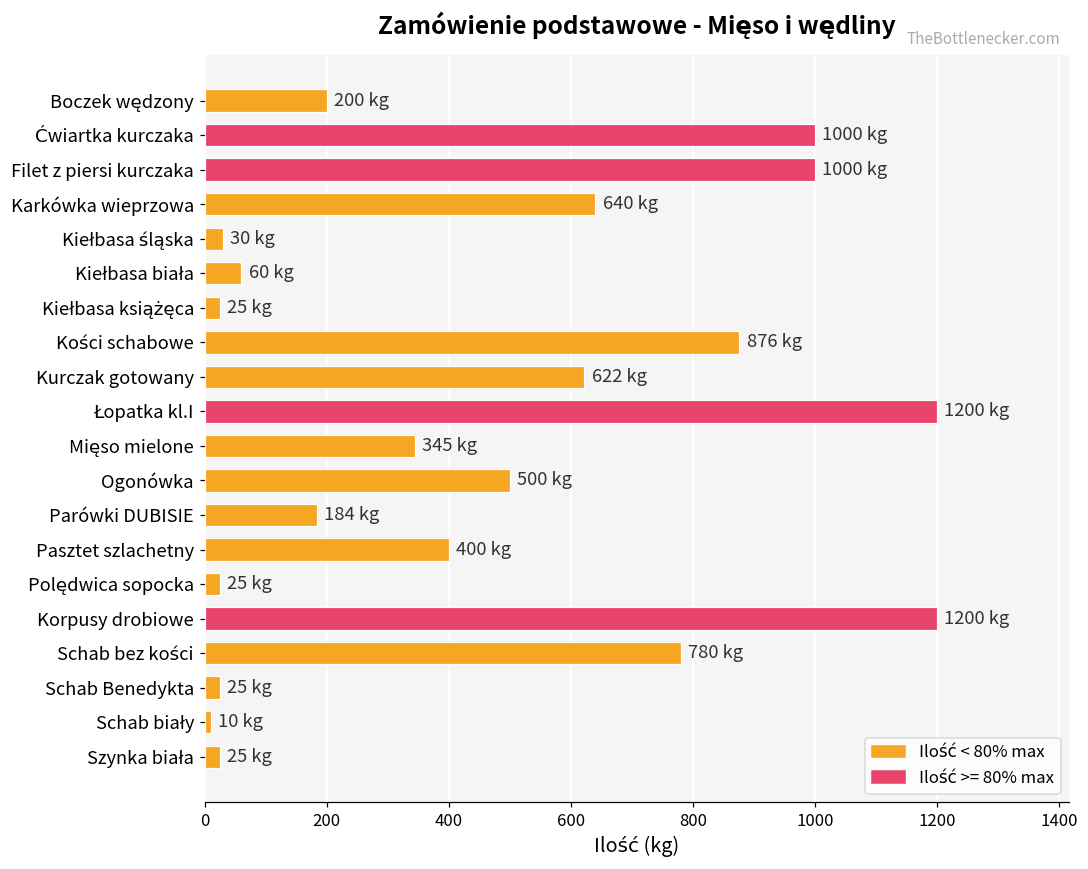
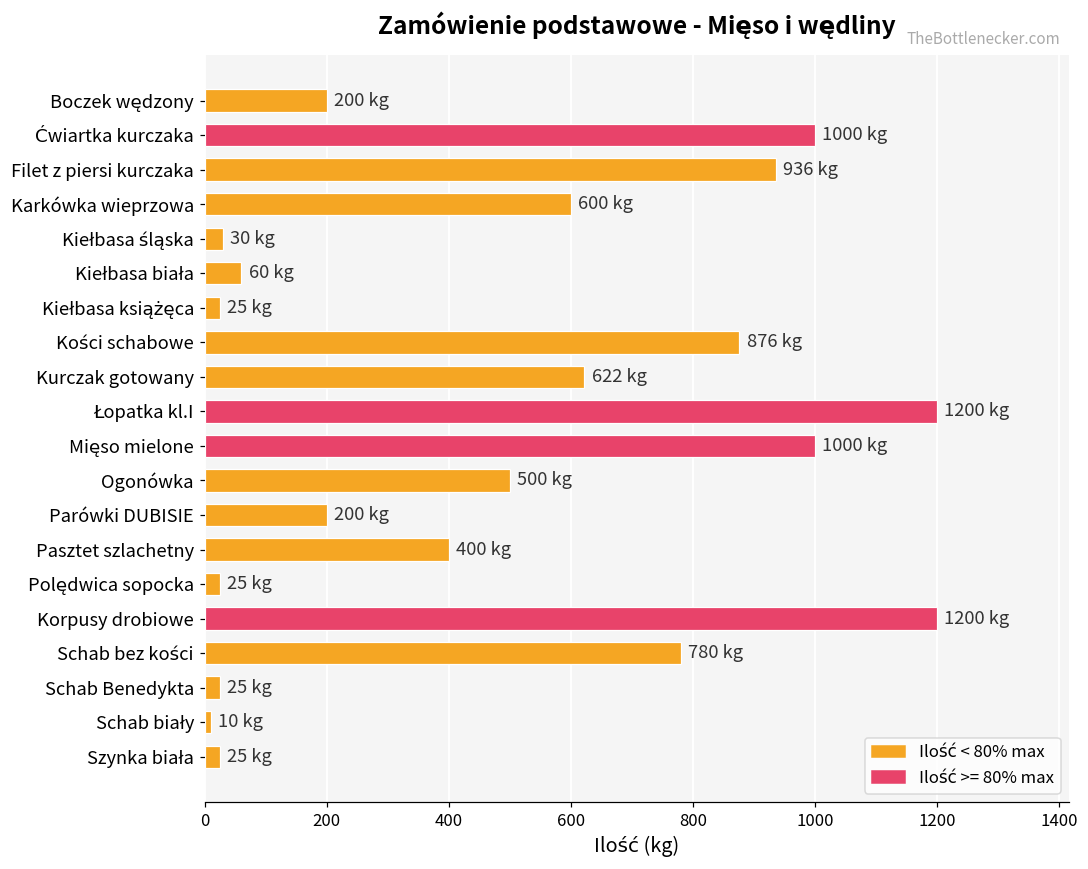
Filet z piersi kurczaka: 1000 -> 936
Karkówka wieprzowa: 640 -> 600
Mięso mielone: 345 -> 1000
Parówki DUBISIE: 184 -> 200
